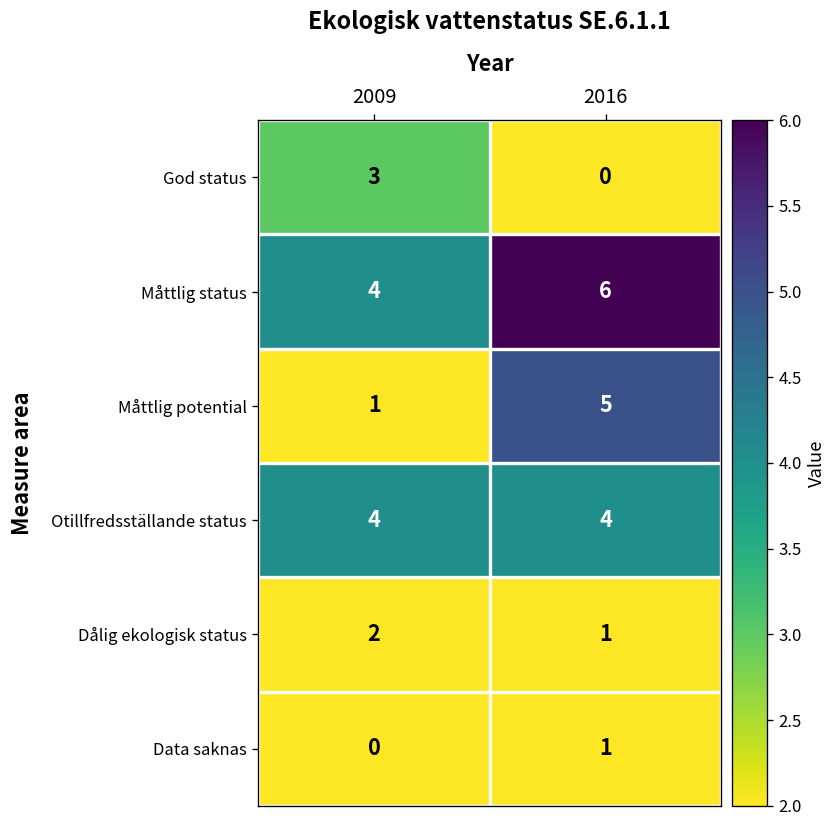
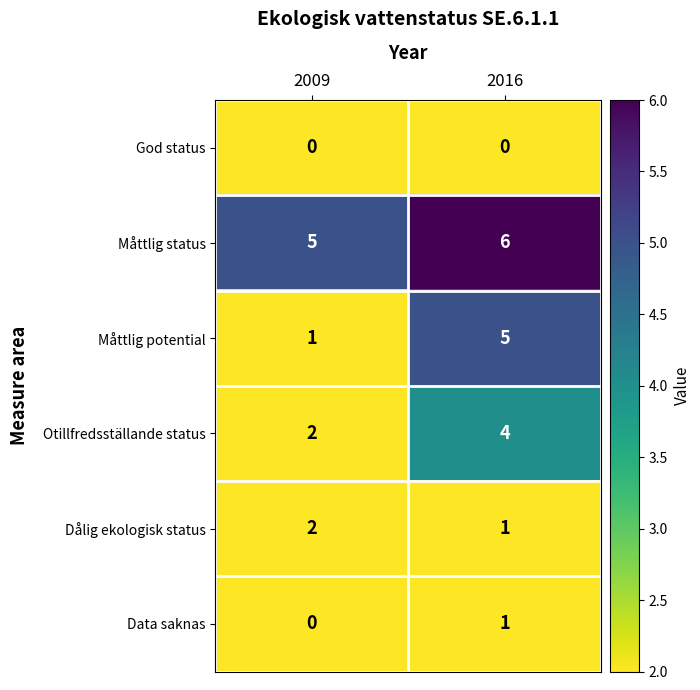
God status, 2009: 3 -> 0
Måttlig status, 2009: 4 -> 5
Otillfredsställande status, 2009: 4 -> 2
